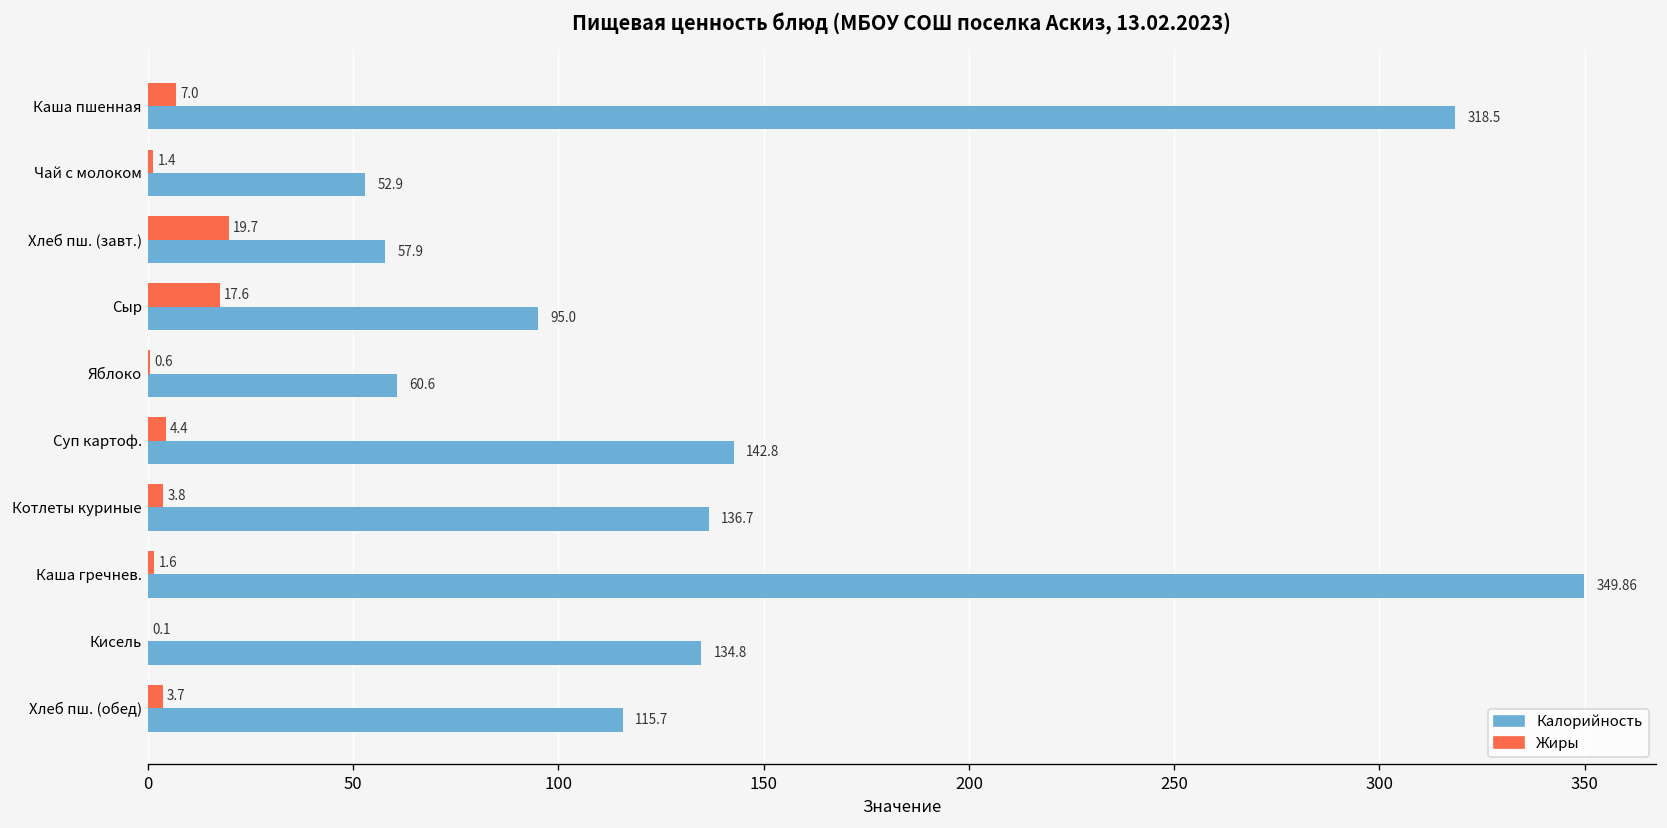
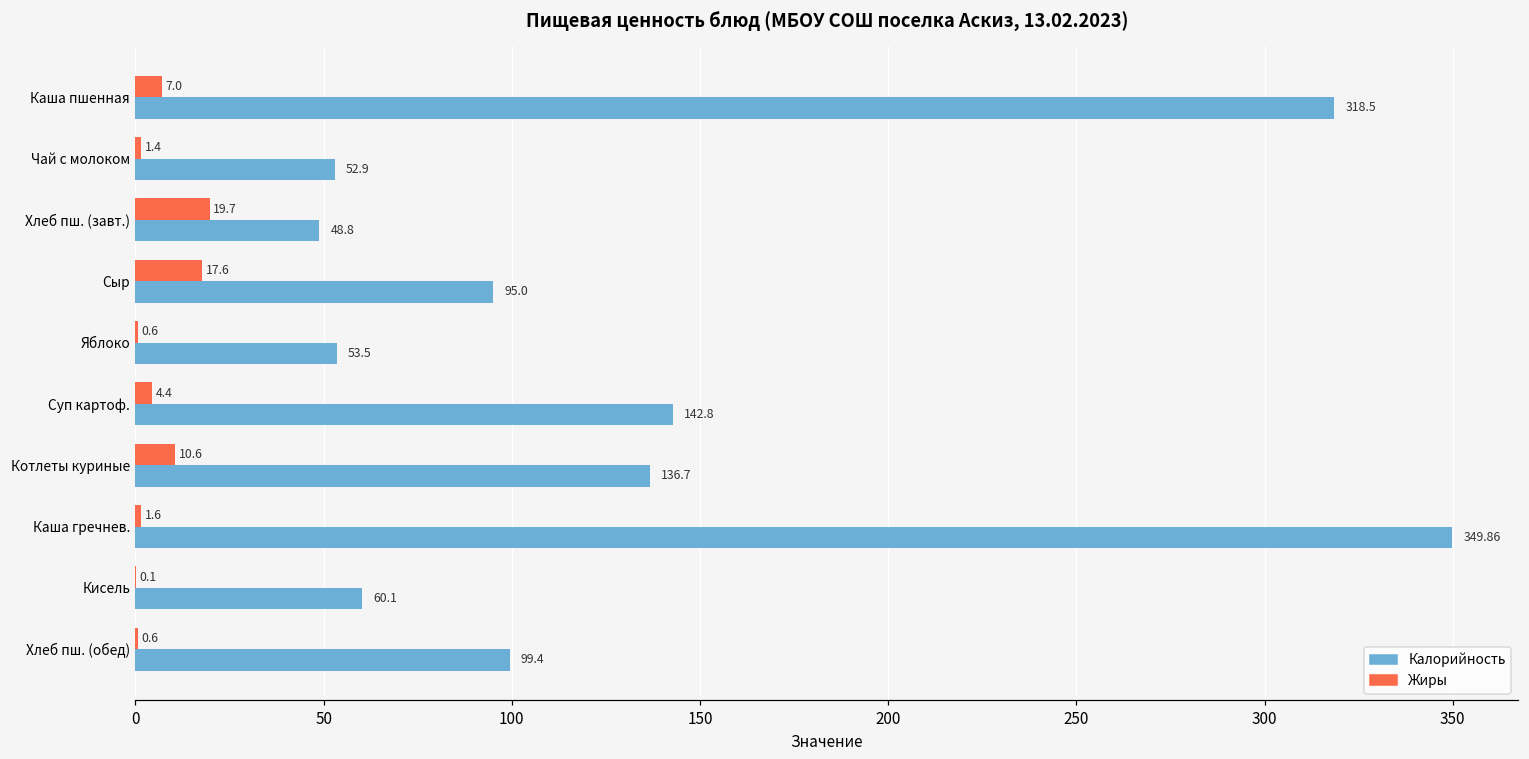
Калорийность, Хлеб пш. (завт.): 57.9 -> 48.8
Калорийность, Яблоко: 60.6 -> 53.5
Жиры, Котлеты куриные: 3.8 -> 10.6
Калорийность, Кисель: 134.8 -> 60.1
Жиры, Хлеб пш. (обед): 3.7 -> 0.6
Калорийность, Хлеб пш. (обед): 115.7 -> 99.4
